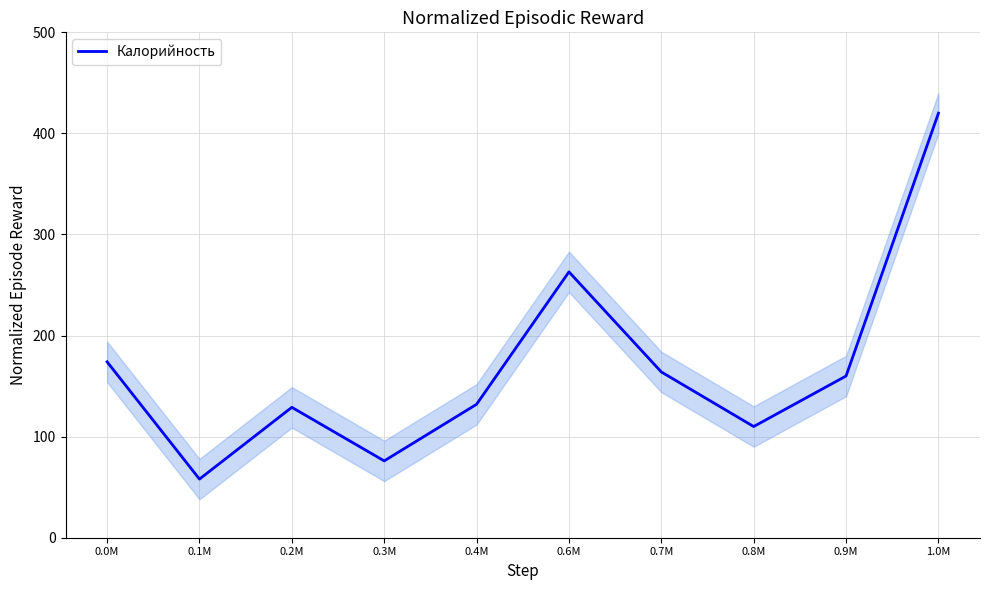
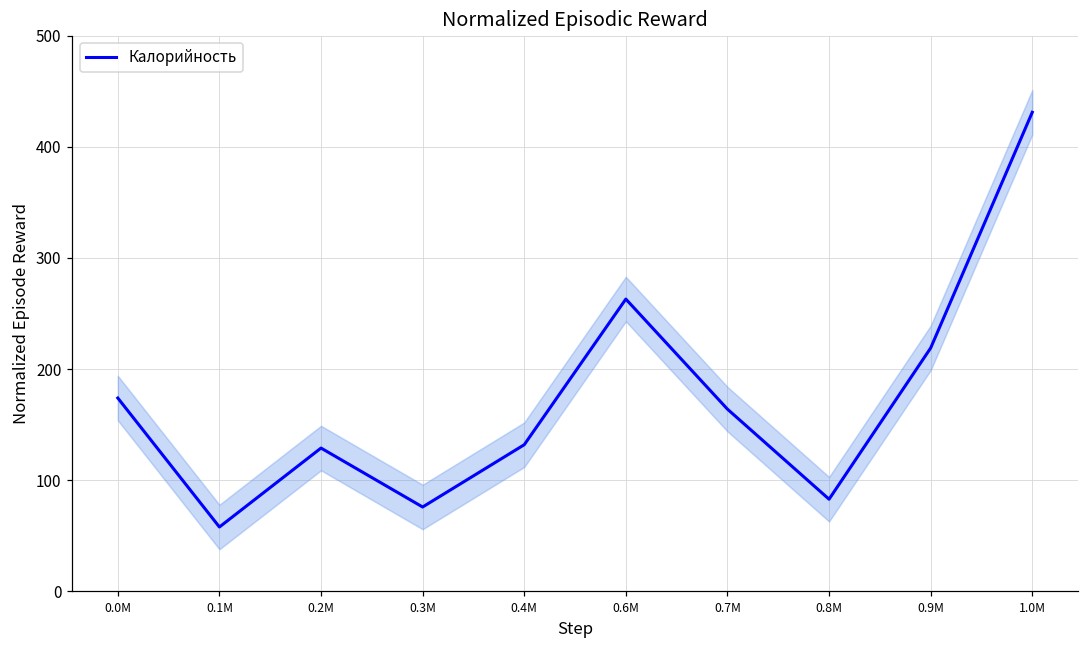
Калорийность, 0.8M: 110 -> 83
Калорийность, 0.9M: 160 -> 219
Калорийность, 1.0M: 420 -> 431
